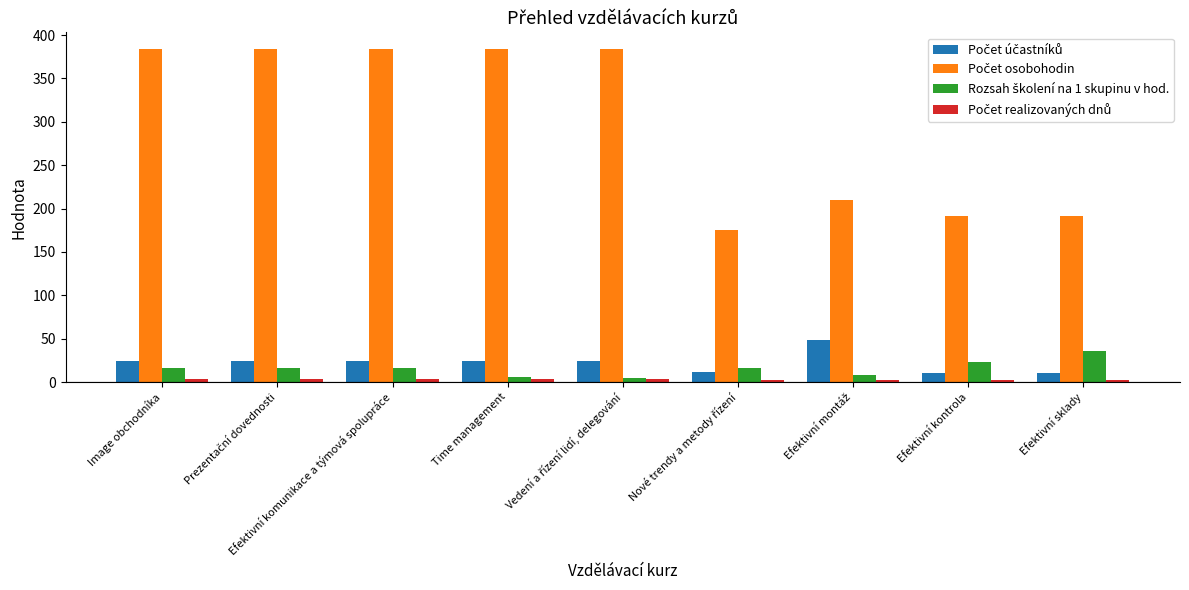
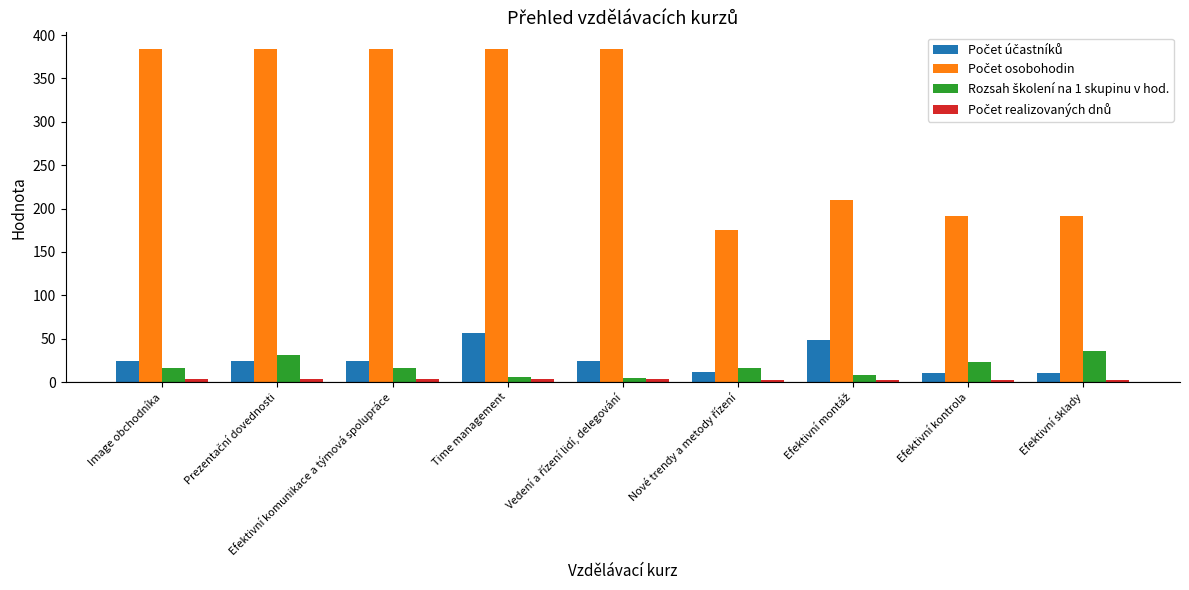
Rozsah školení na 1 skupinu v hod., Prezentační dovednosti: 20 -> 30
Počet účastníků, Time management: 20 -> 60
